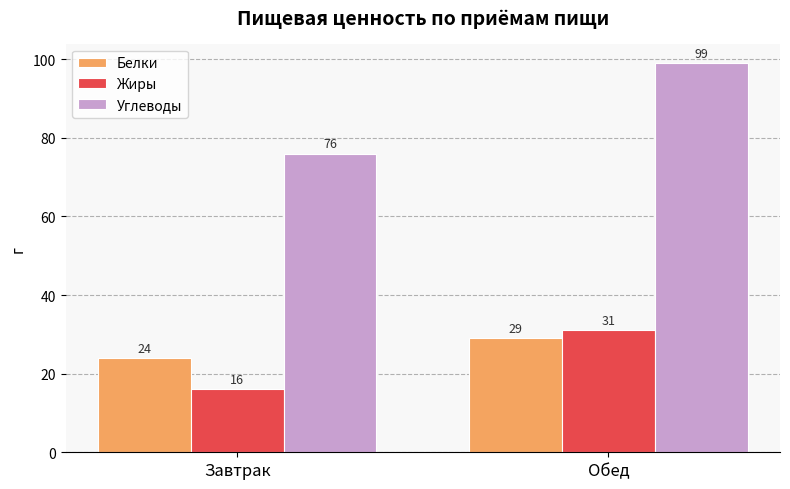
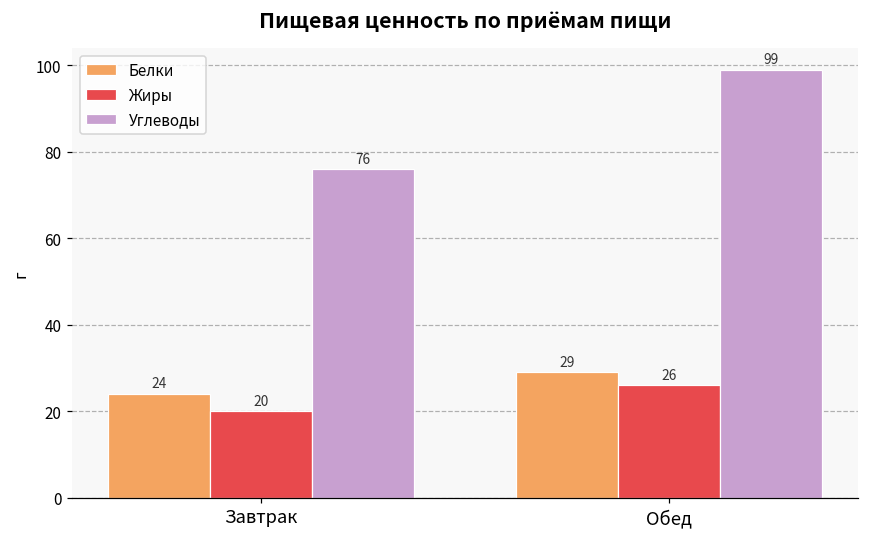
Жиры, Завтрак: 16 -> 20
Жиры, Обед: 31 -> 26
